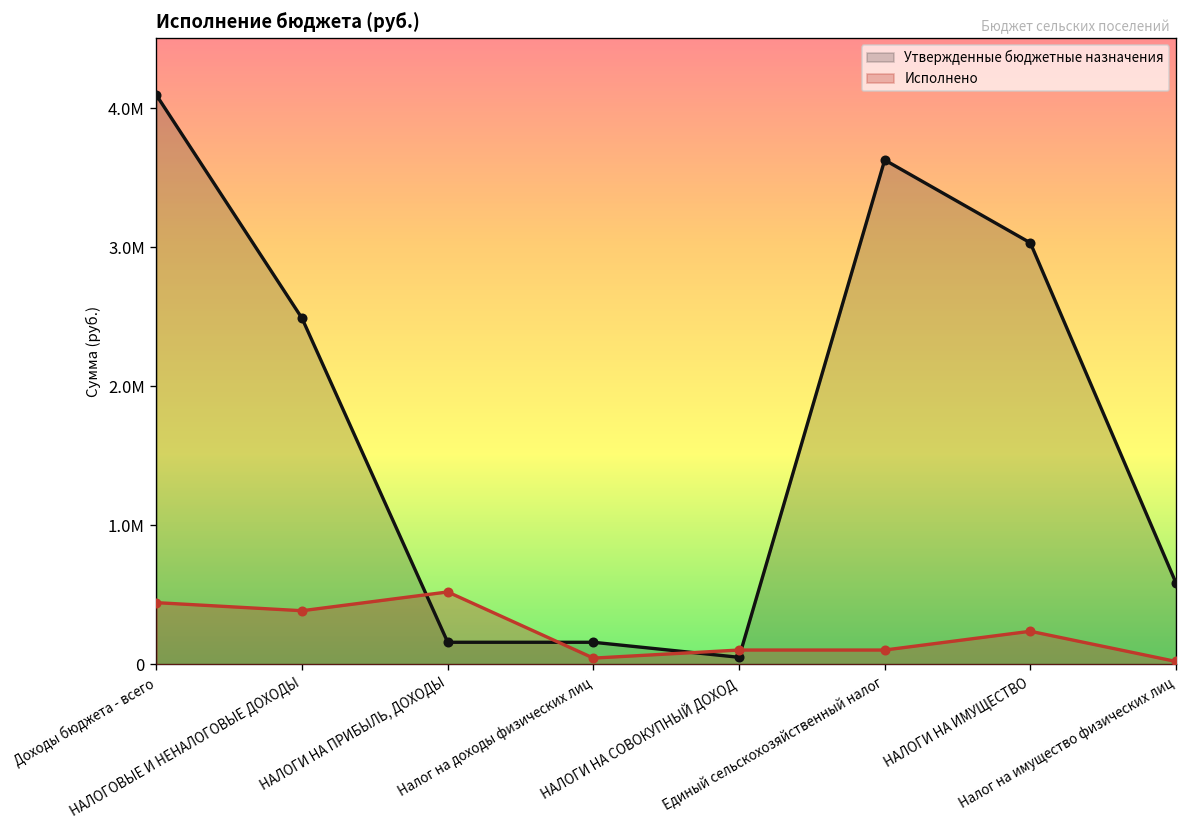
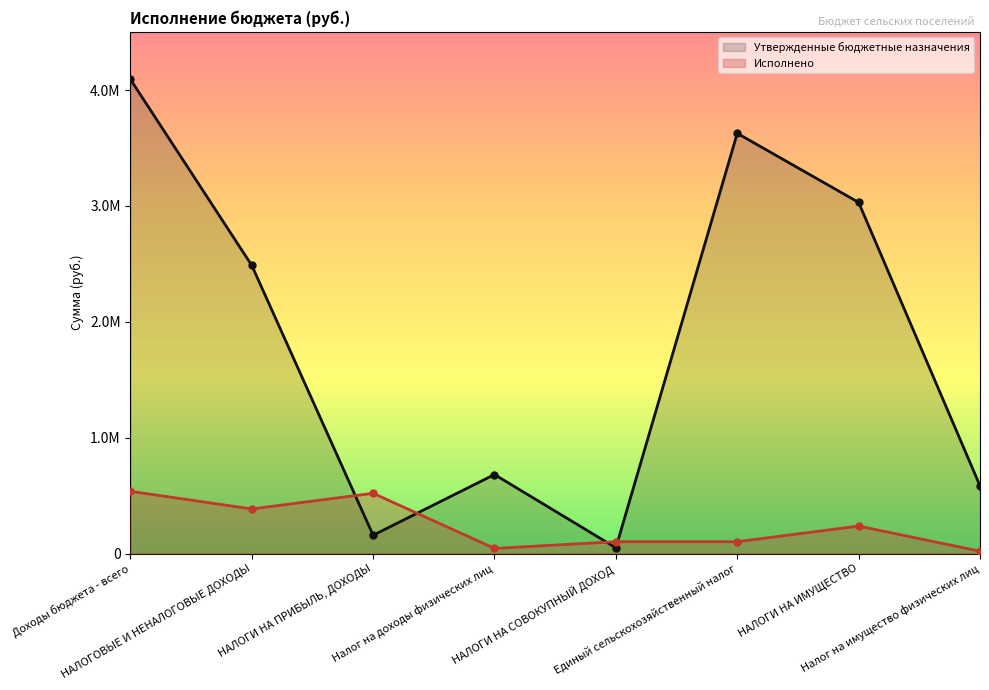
Исполнено, Доходы бюджета - всего: 440000 -> 540000
Утвержденные бюджетные назначения, Налог на доходы физических лиц: 160000 -> 680000
